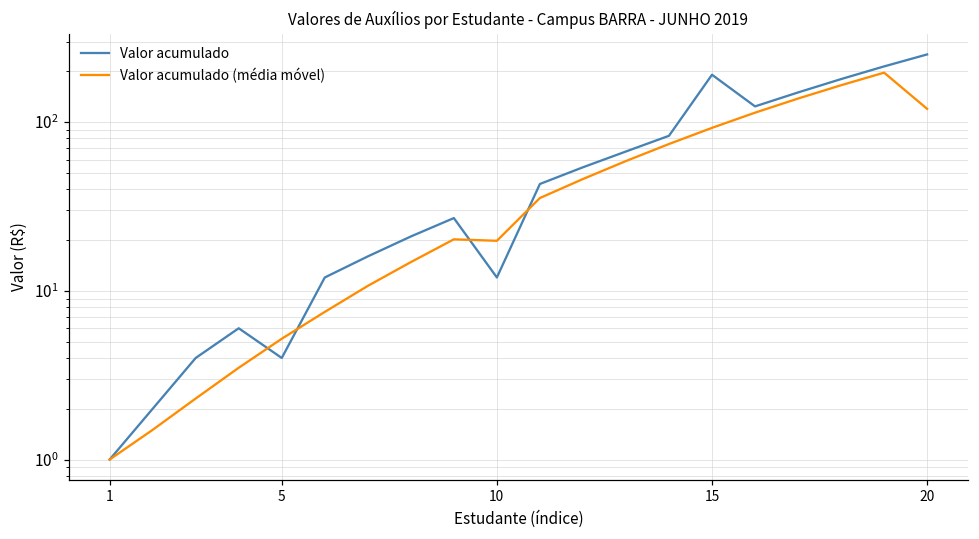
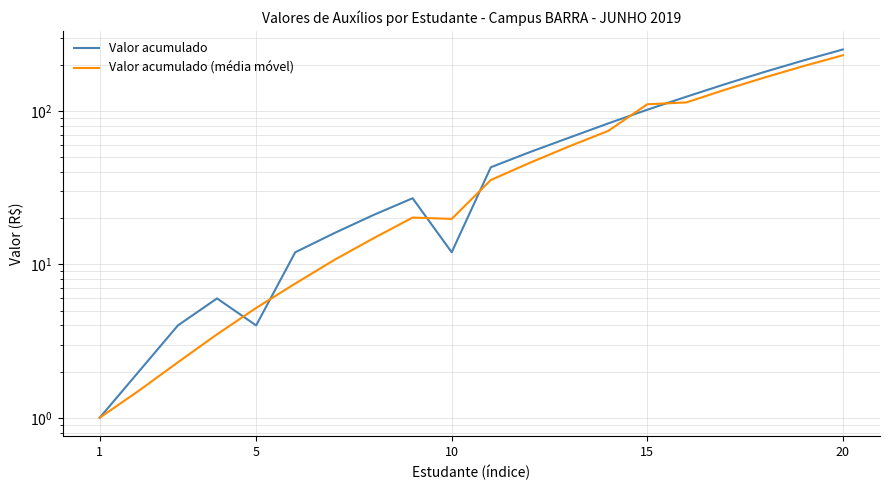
Valor acumulado, 15: 190 -> 100
Valor acumulado (média móvel), 15: 90 -> 110
Valor acumulado (média móvel), 20: 120 -> 230
